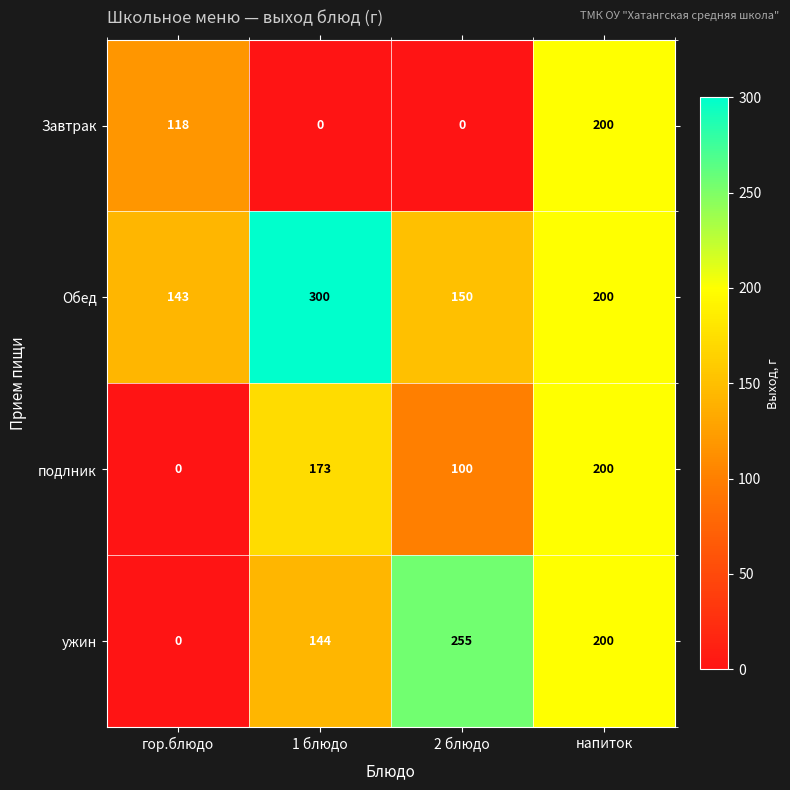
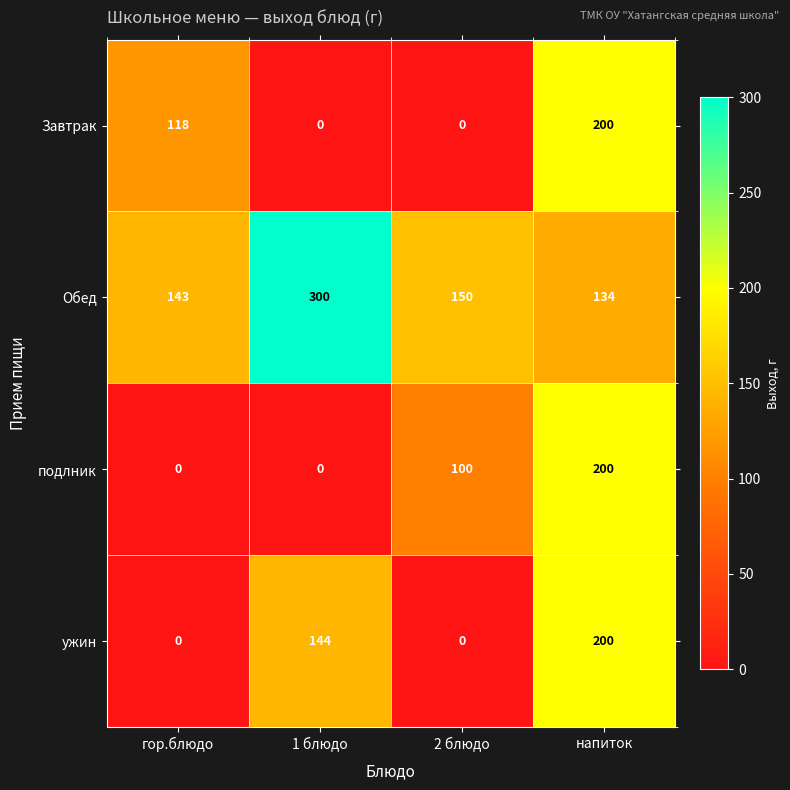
Обед, напиток: 200 -> 134
подлник, 1 блюдо: 173 -> 0
ужин, 2 блюдо: 255 -> 0
